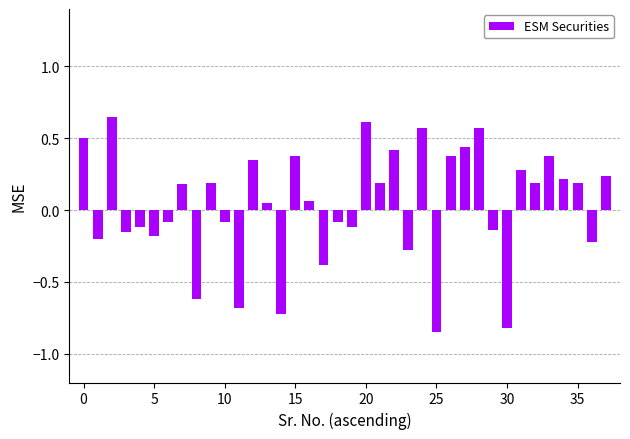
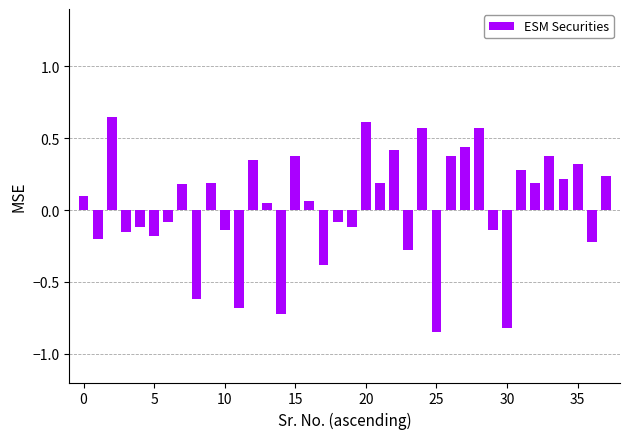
0: 0.5 -> 0.1
10: -0.08 -> -0.14
35: 0.19 -> 0.32
